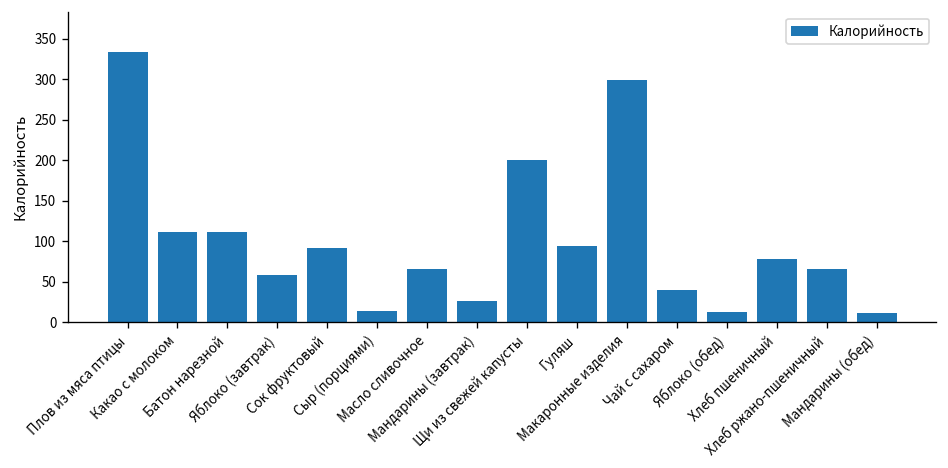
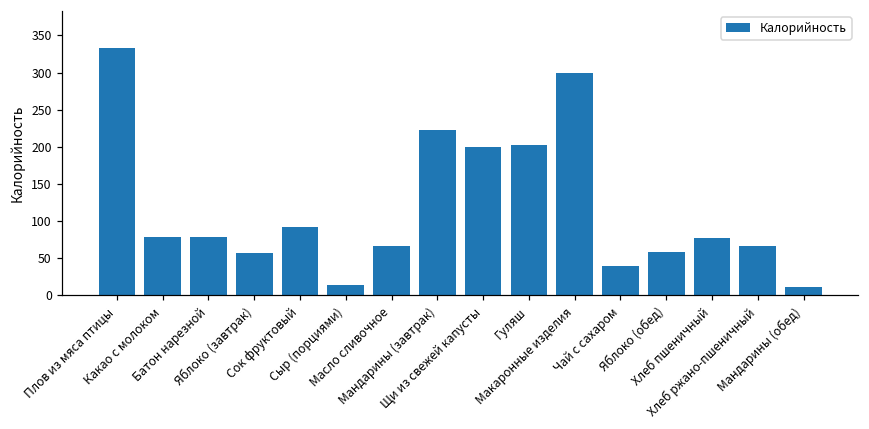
Какао с молоком: 110 -> 80
Батон нарезной: 110 -> 80
Мандарины (завтрак): 30 -> 220
Гуляш: 90 -> 200
Яблоко (обед): 10 -> 60
